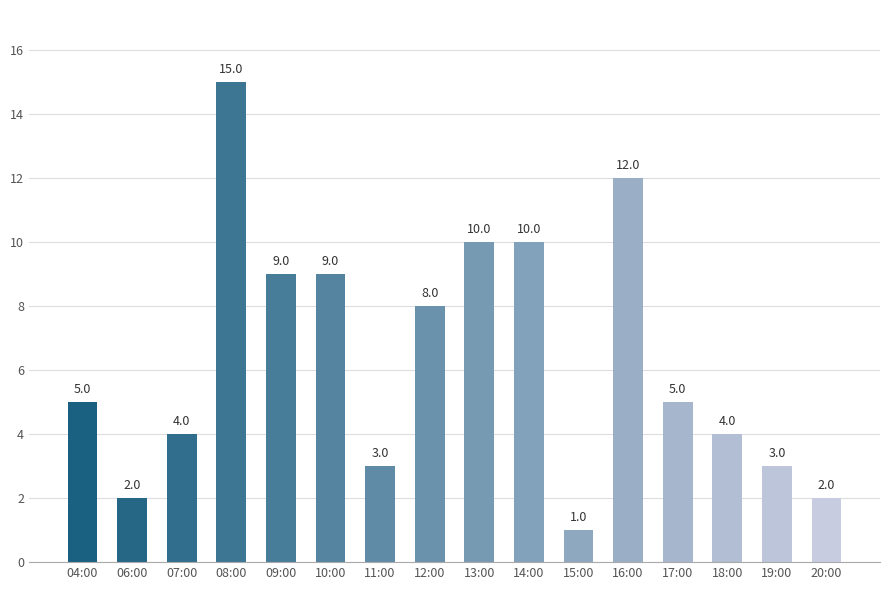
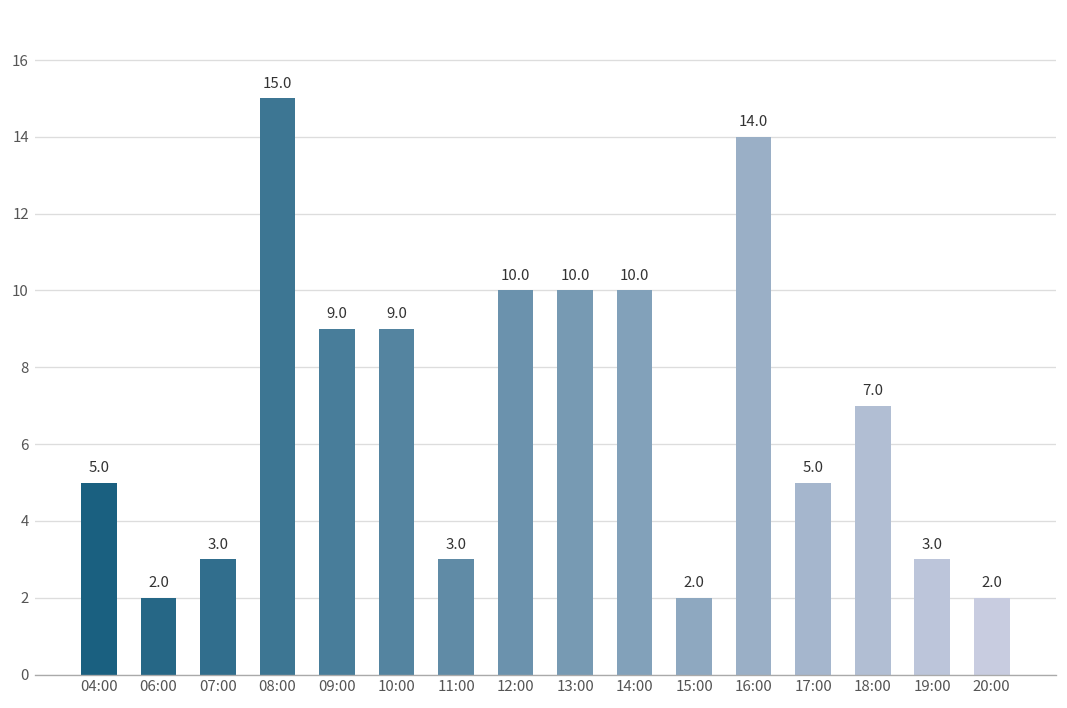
07:00: 4.0 -> 3.0
12:00: 8.0 -> 10.0
15:00: 1.0 -> 2.0
16:00: 12.0 -> 14.0
18:00: 4.0 -> 7.0
